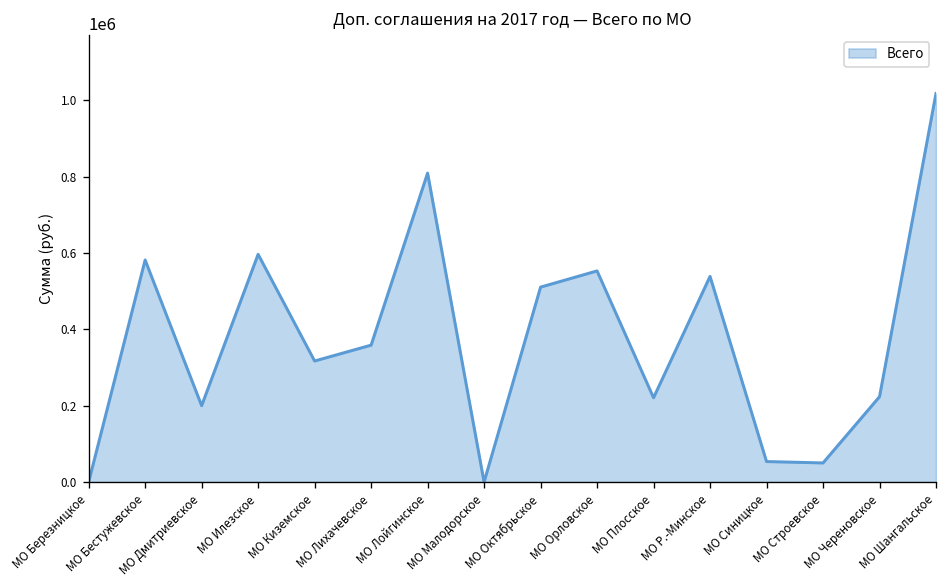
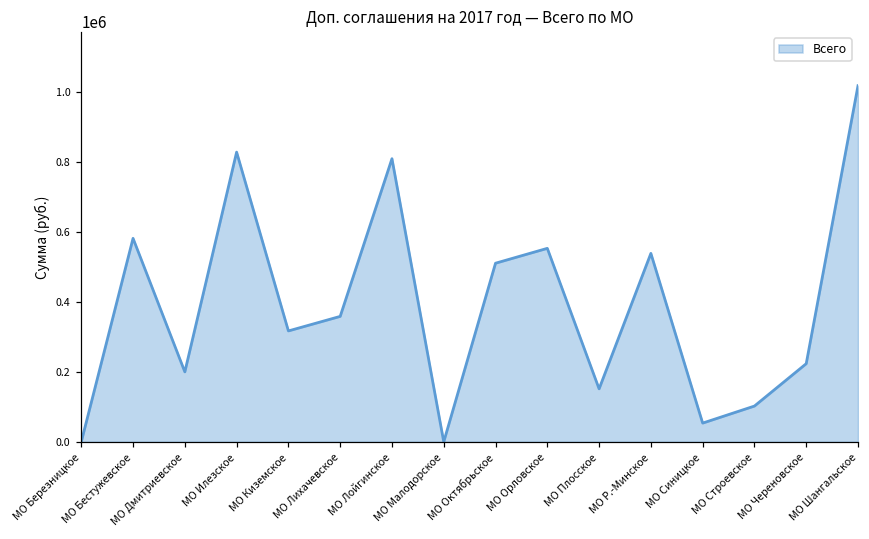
МО Илезское: 600000 -> 830000
МО Плосское: 220000 -> 150000
МО Строевское: 50000 -> 100000
